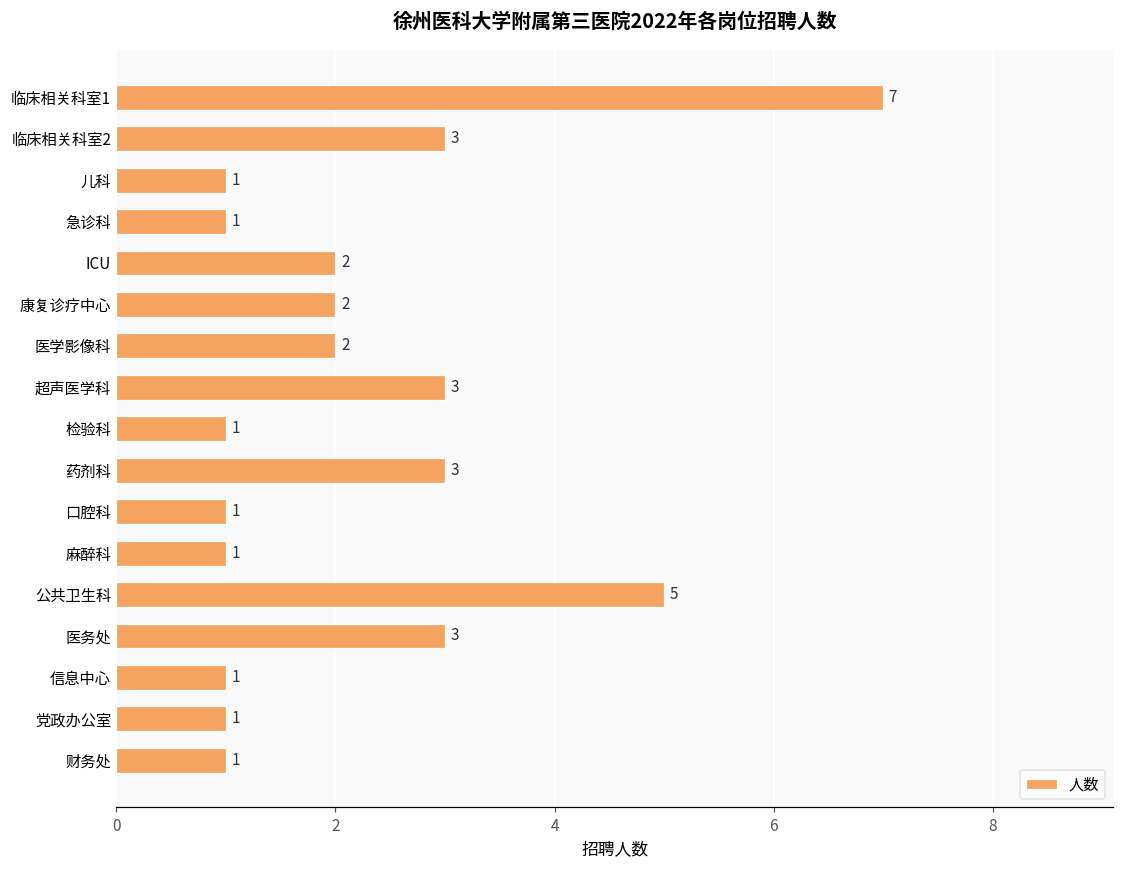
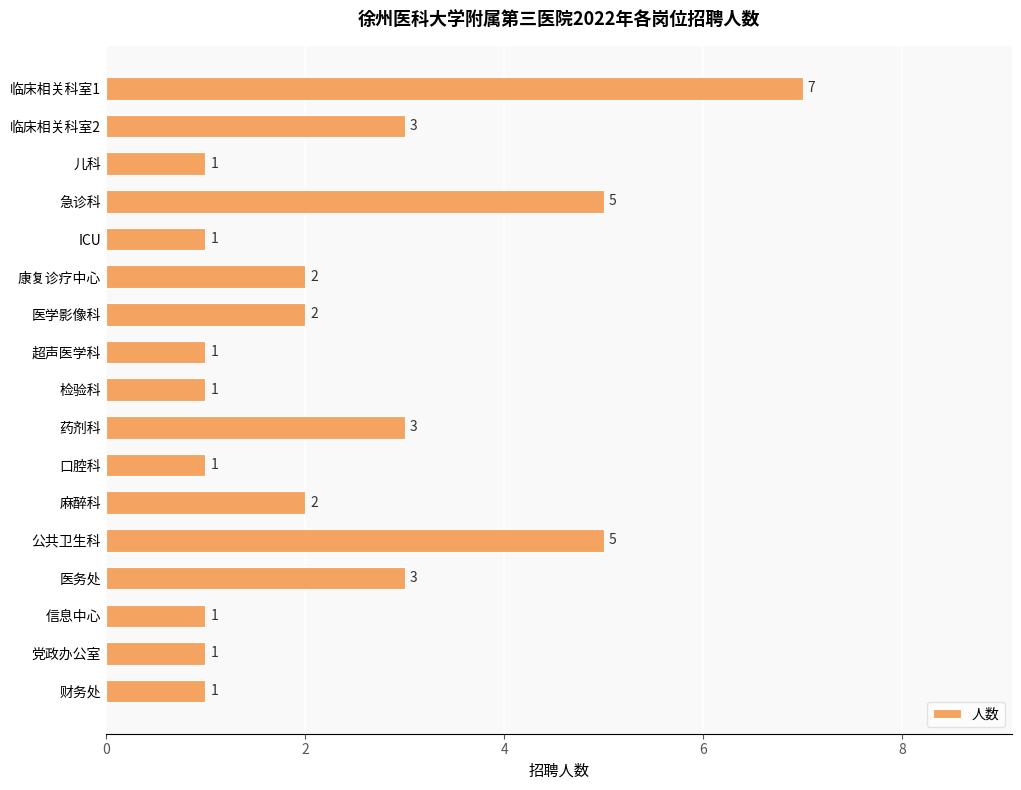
急诊科: 1 -> 5
ICU: 2 -> 1
超声医学科: 3 -> 1
麻醉科: 1 -> 2
